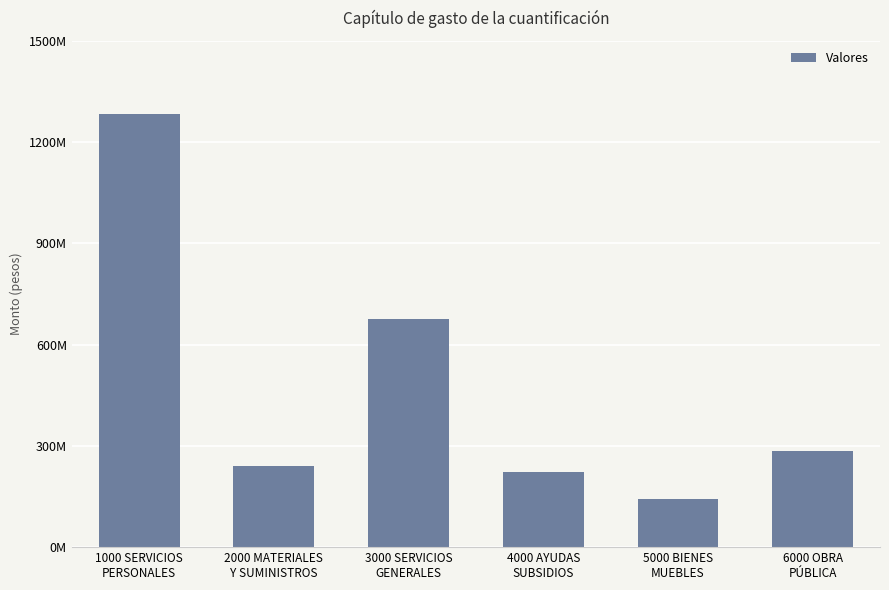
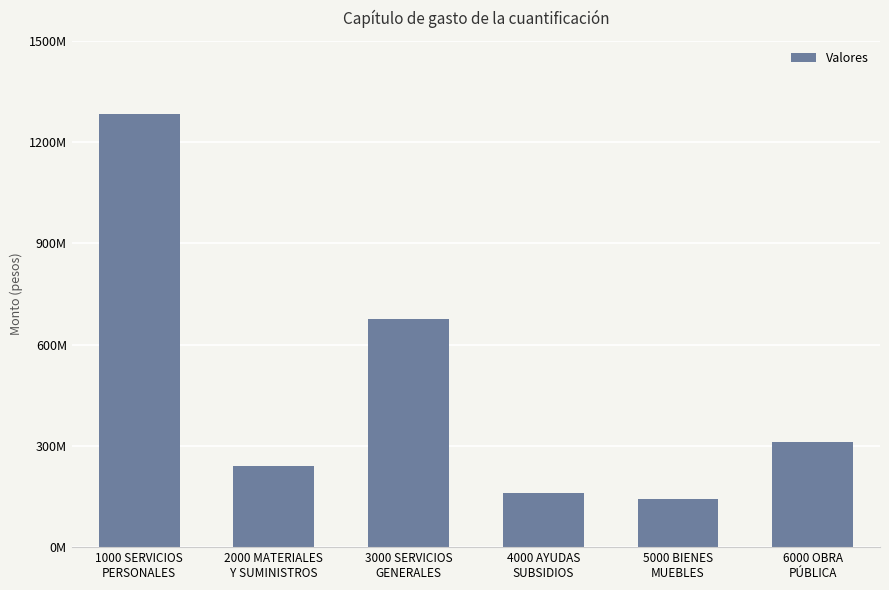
4000 AYUDAS SUBSIDIOS: 220000000 -> 160000000
6000 OBRA PÚBLICA: 280000000 -> 310000000
